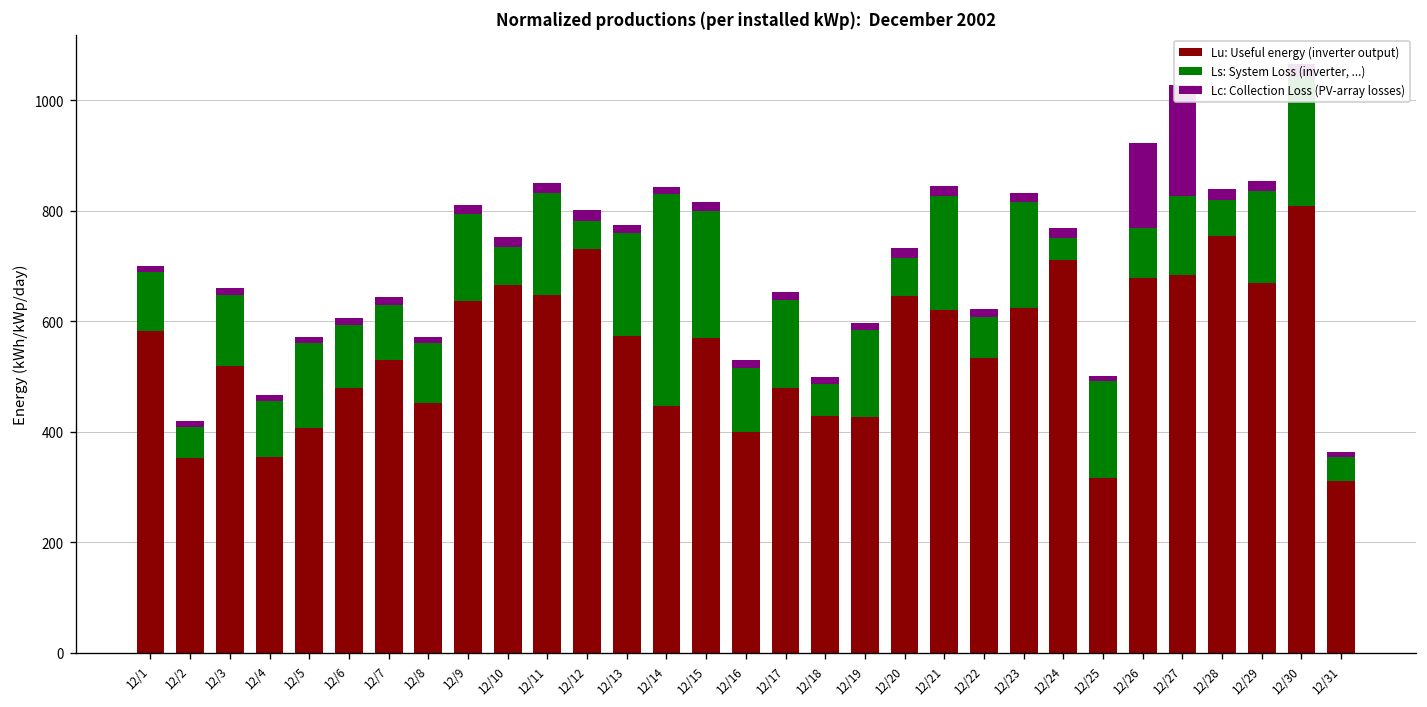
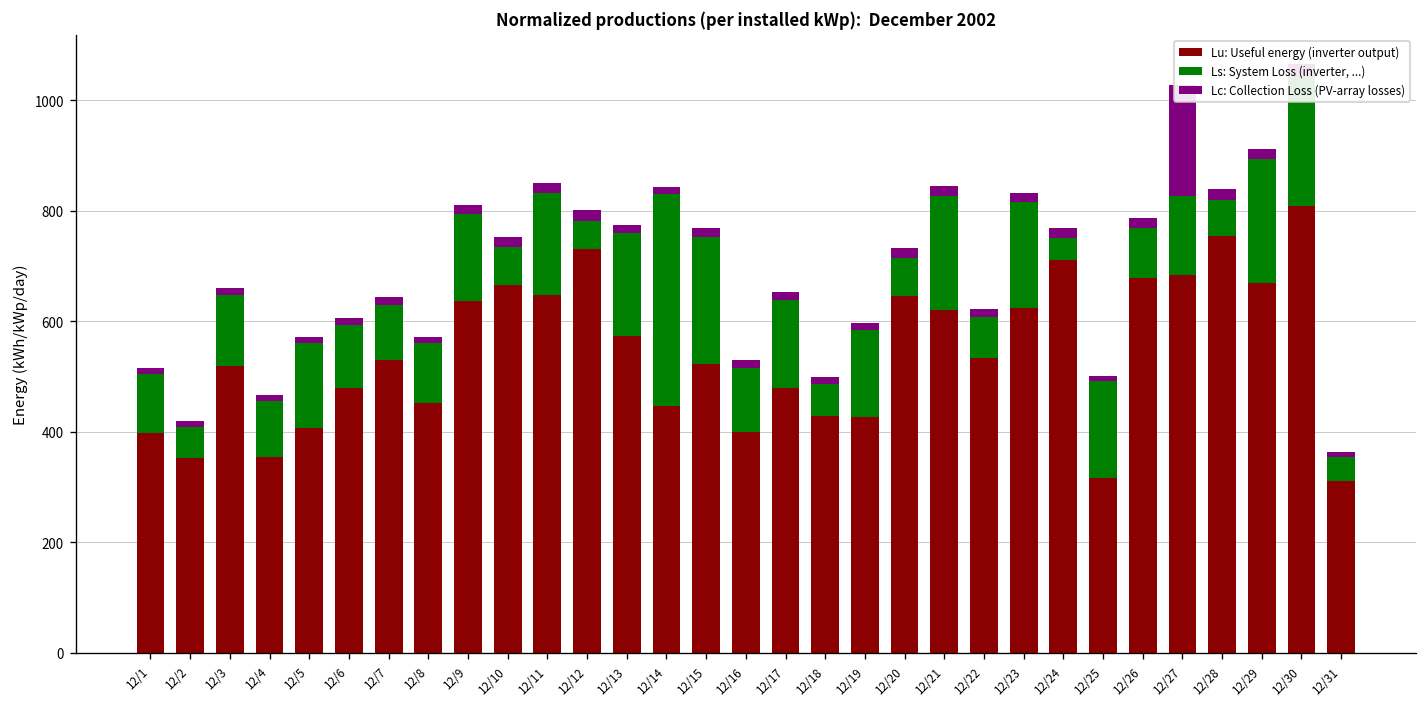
Lu: Useful energy (inverter output), 12/1: 580 -> 400
Lu: Useful energy (inverter output), 12/15: 570 -> 520
Lc: Collection Loss (PV-array losses), 12/26: 150 -> 20
Ls: System Loss (inverter, ...), 12/29: 170 -> 230
